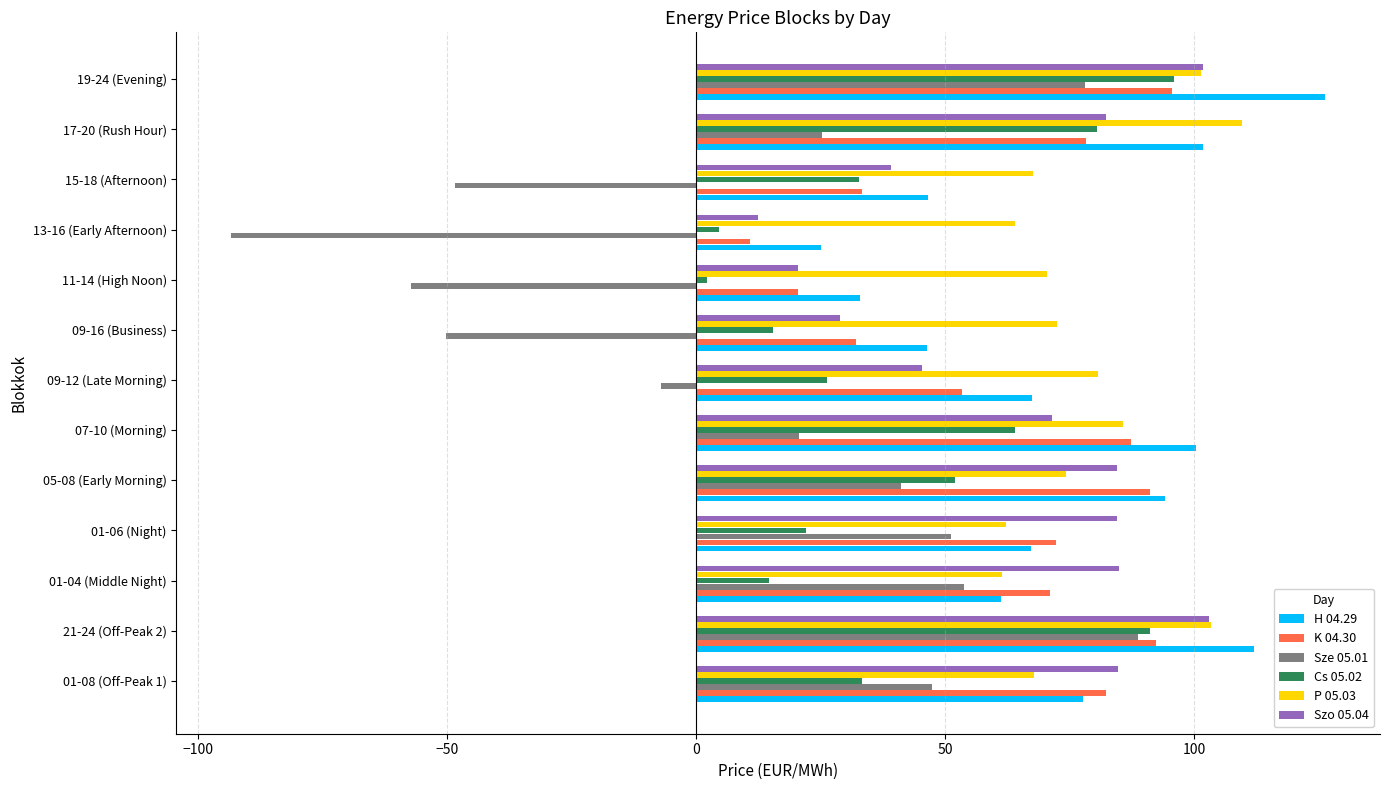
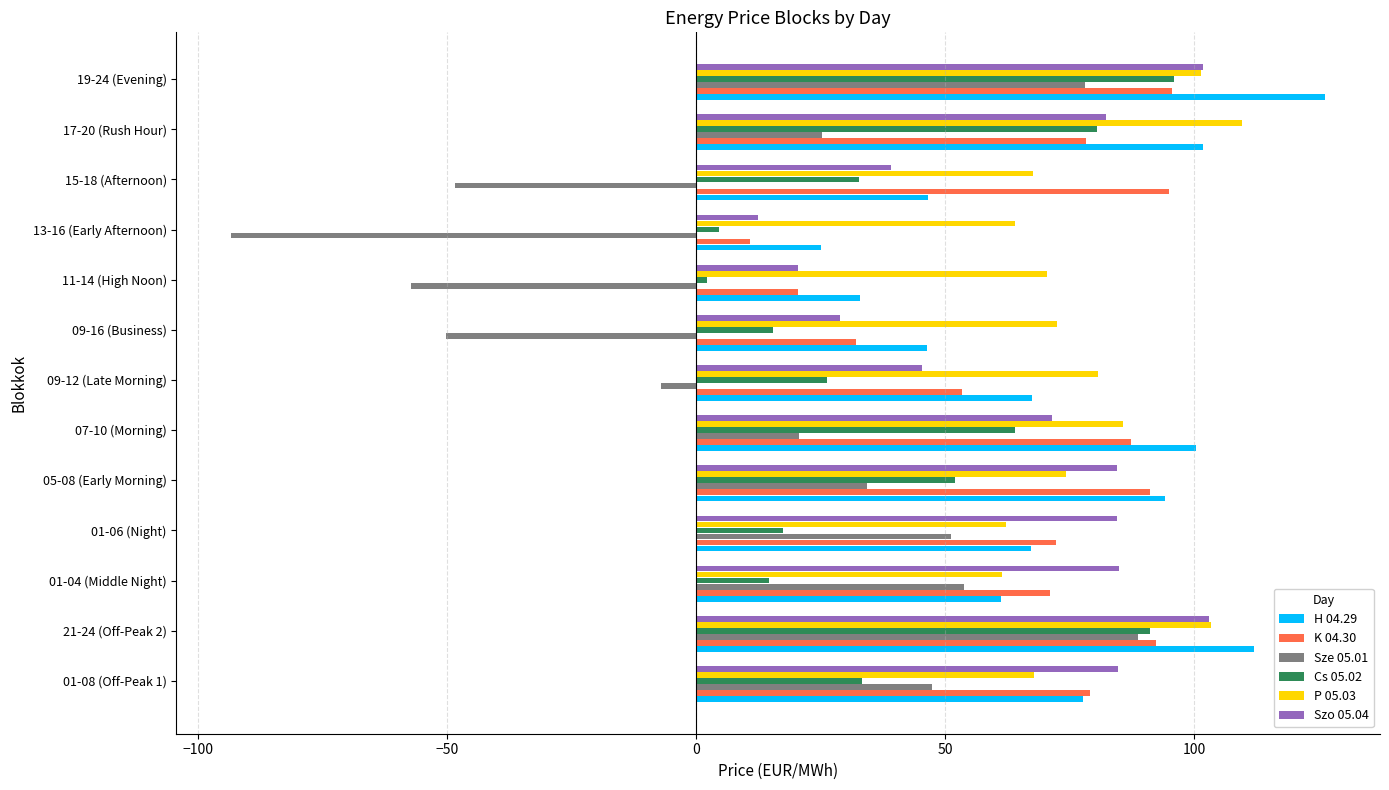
K 04.30, 15-18 (Afternoon): 33 -> 95
Sze 05.01, 05-08 (Early Morning): 41 -> 34
Cs 05.02, 01-06 (Night): 22 -> 17
K 04.30, 01-08 (Off-Peak 1): 82 -> 79
